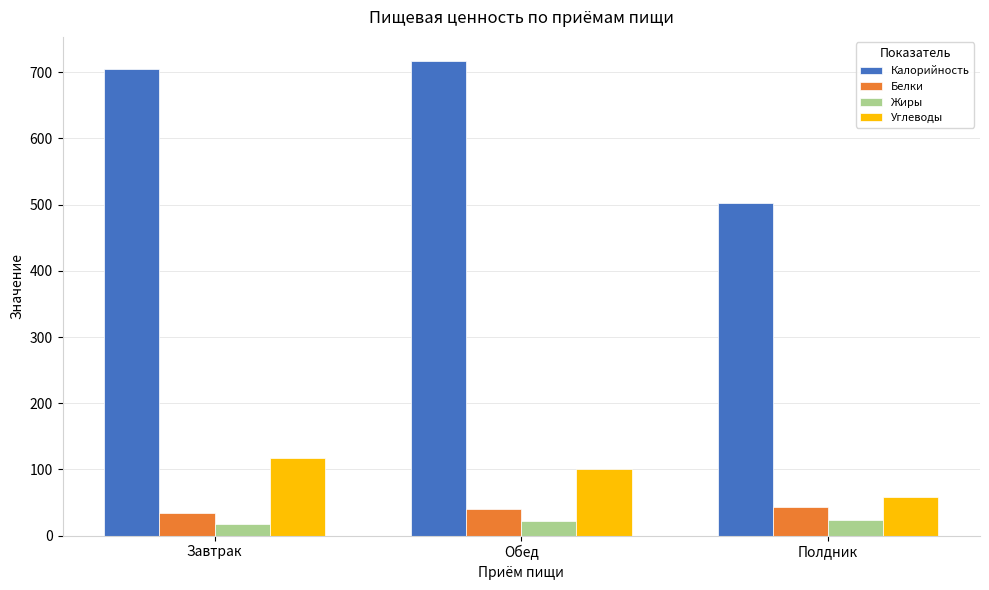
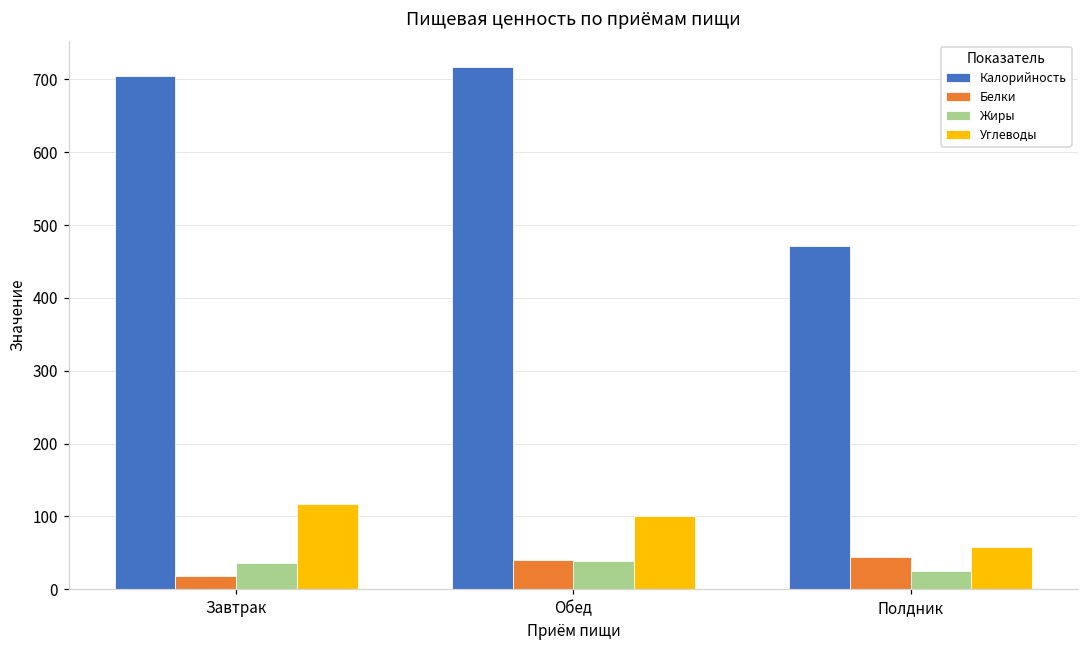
Белки, Завтрак: 30 -> 20
Жиры, Завтрак: 20 -> 40
Жиры, Обед: 20 -> 40
Калорийность, Полдник: 500 -> 470
